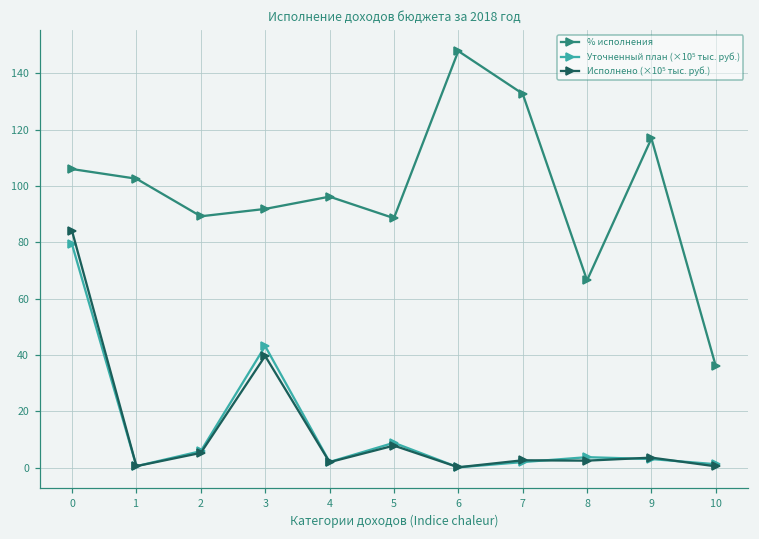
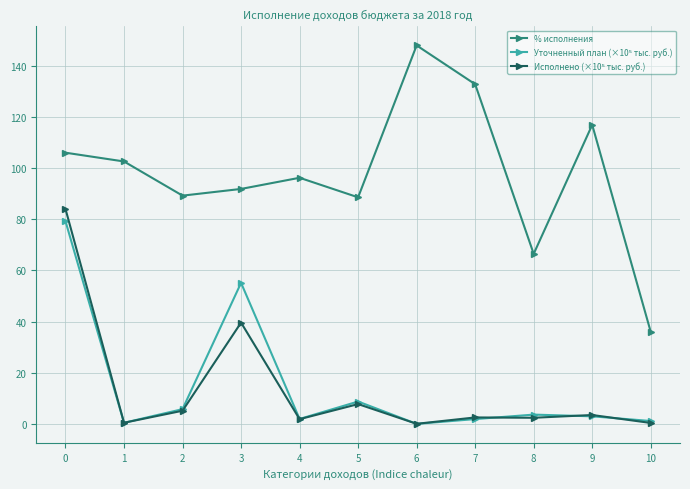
Уточненный план (×10⁵ тыс. руб.), 3: 43 -> 55
